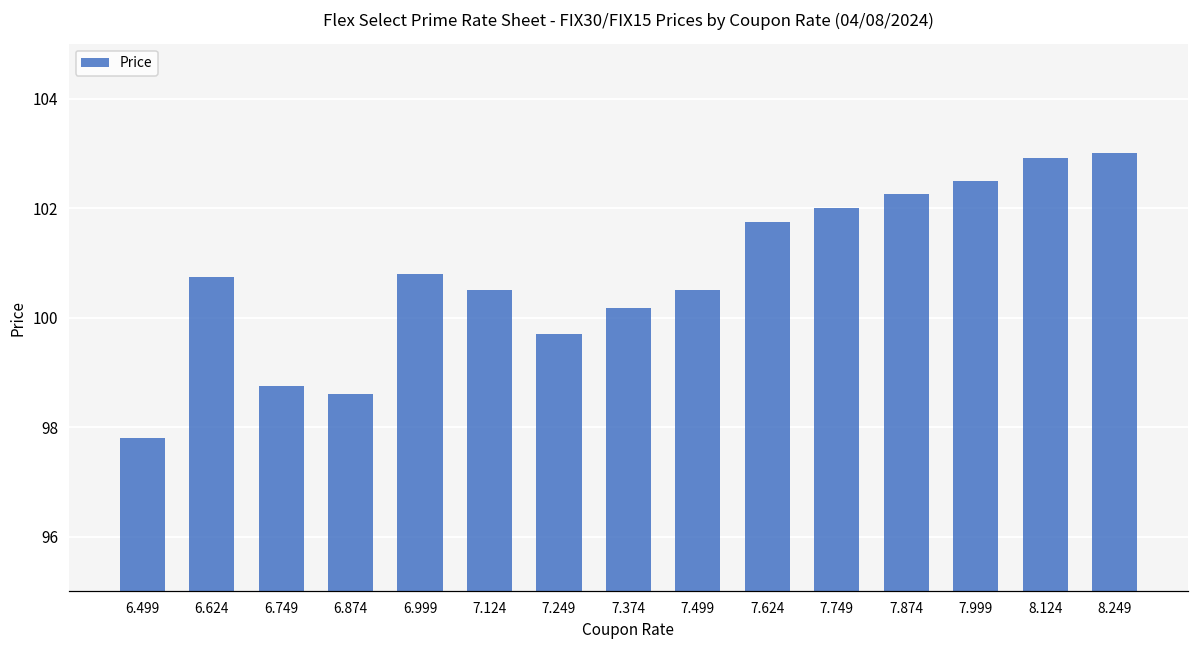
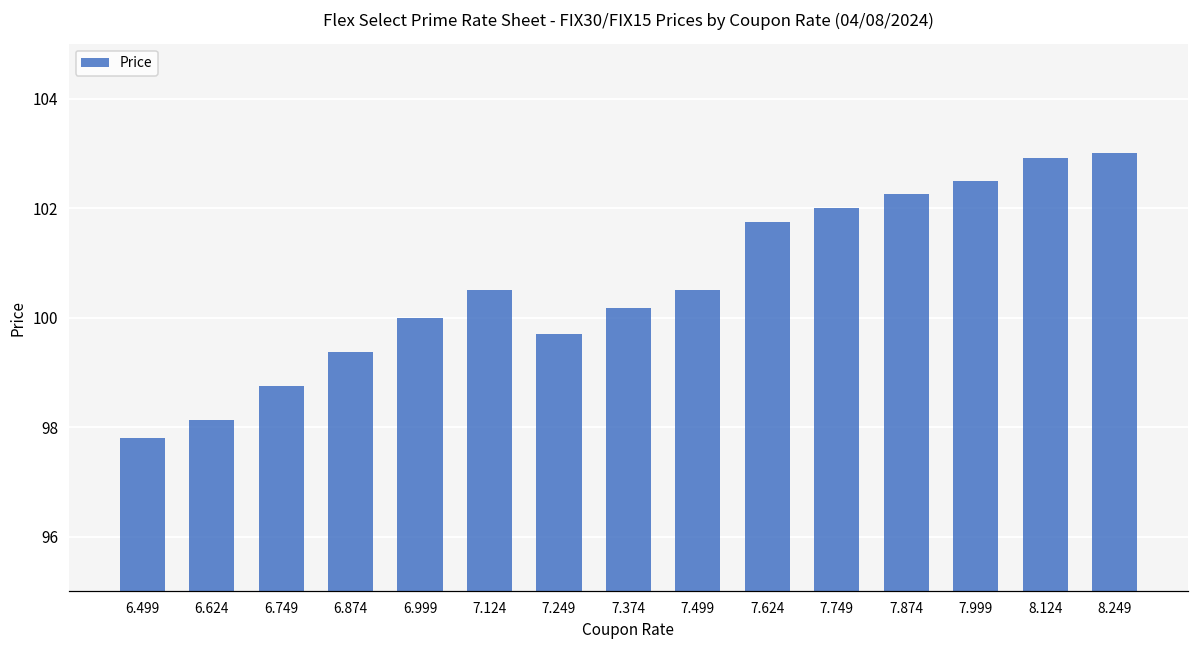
6.624: 100.7 -> 98.1
6.874: 98.6 -> 99.4
6.999: 100.8 -> 100.0
